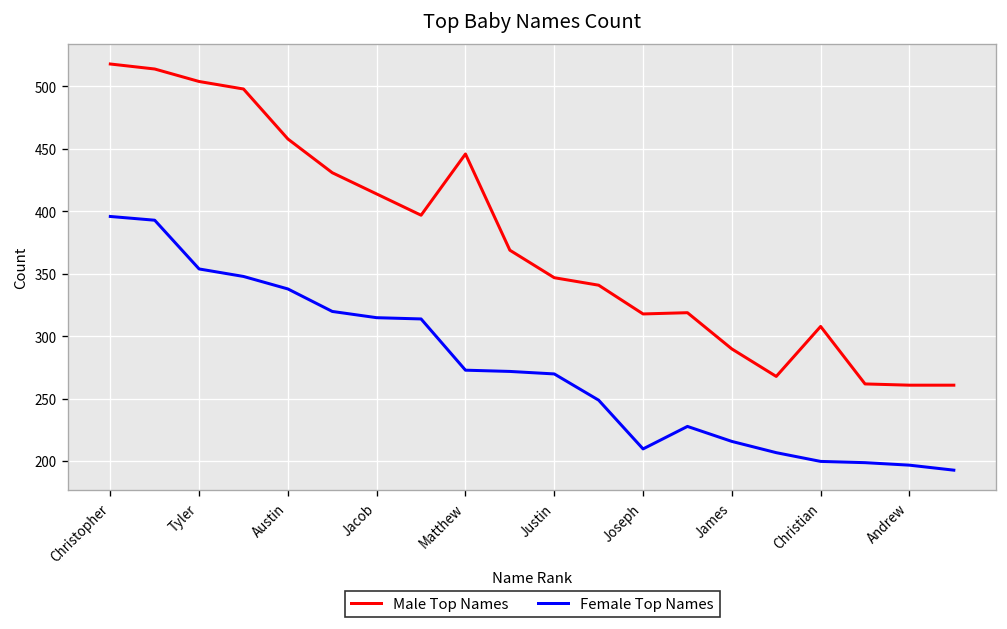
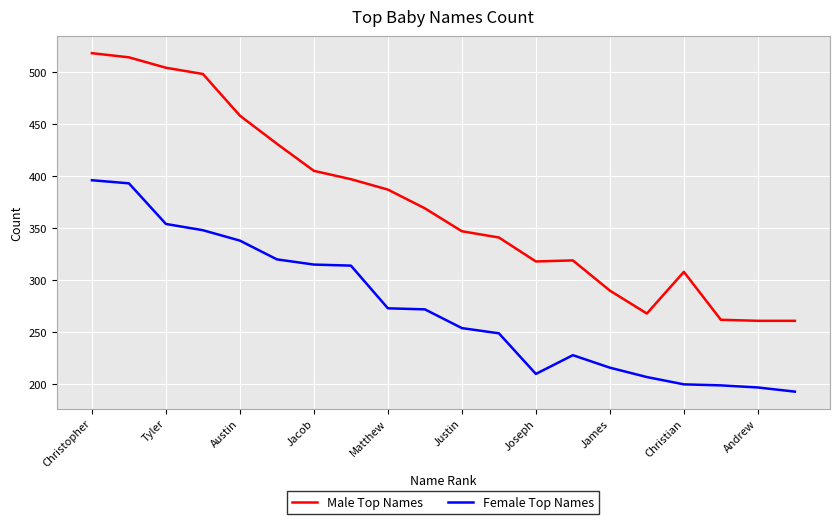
Male Top Names, Jacob: 414 -> 405
Male Top Names, Matthew: 446 -> 387
Female Top Names, Justin: 270 -> 254
